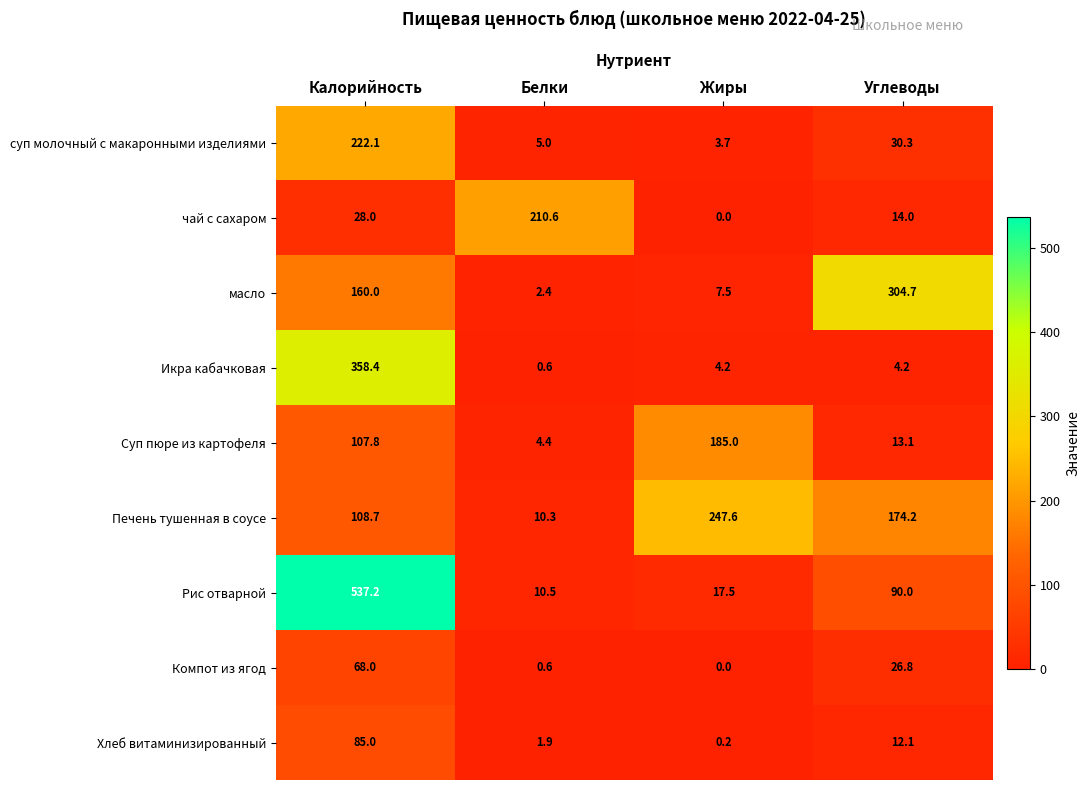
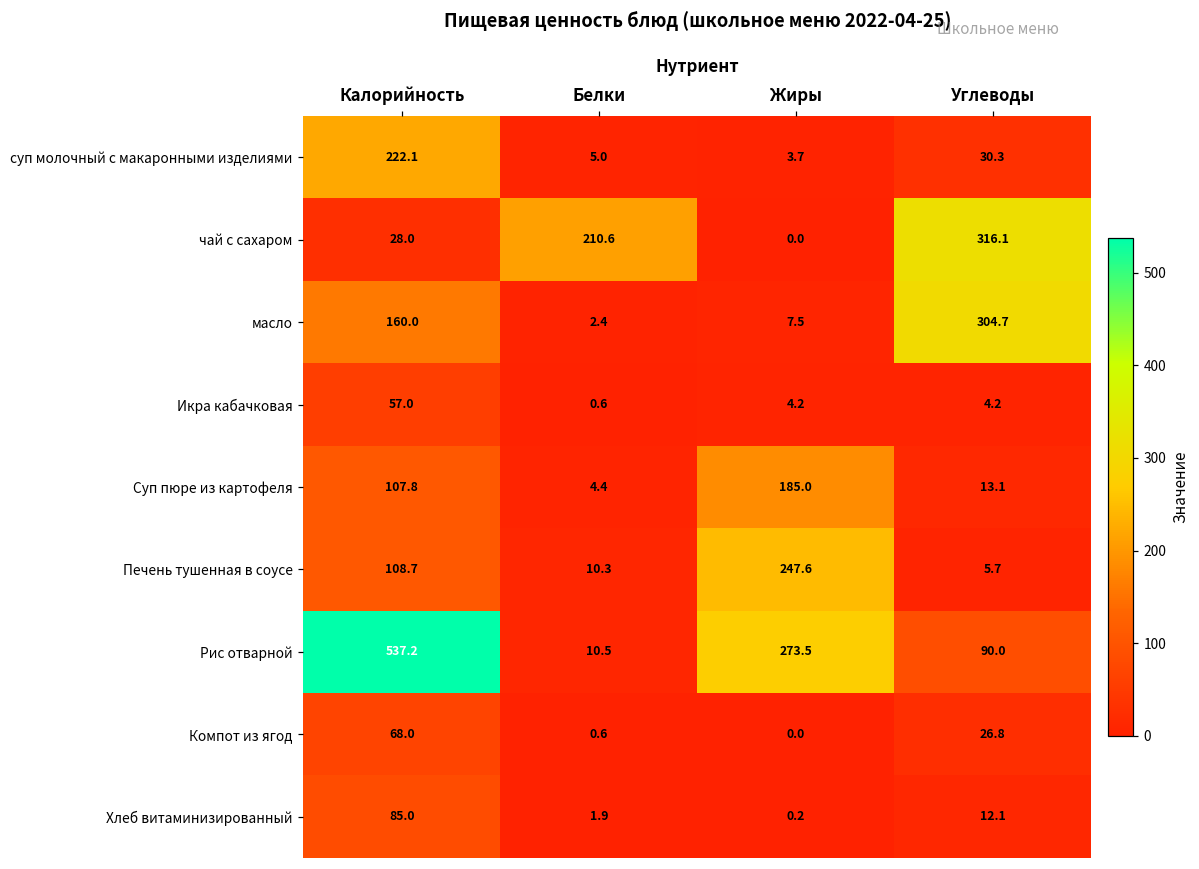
чай с сахаром, Углеводы: 14.0 -> 316.1
Икра кабачковая, Калорийность: 358.4 -> 57.0
Печень тушенная в соусе, Углеводы: 174.2 -> 5.7
Рис отварной, Жиры: 17.5 -> 273.5
